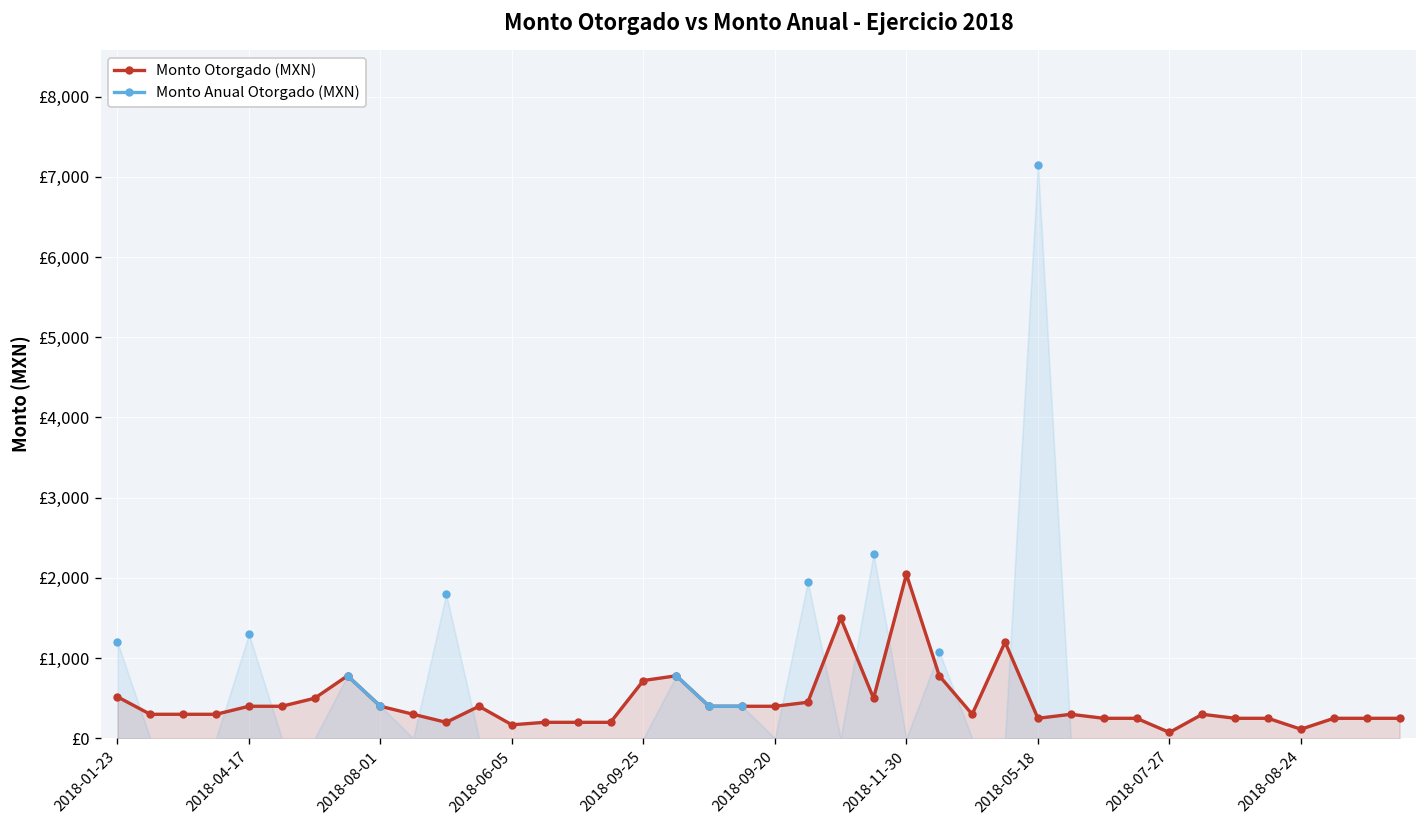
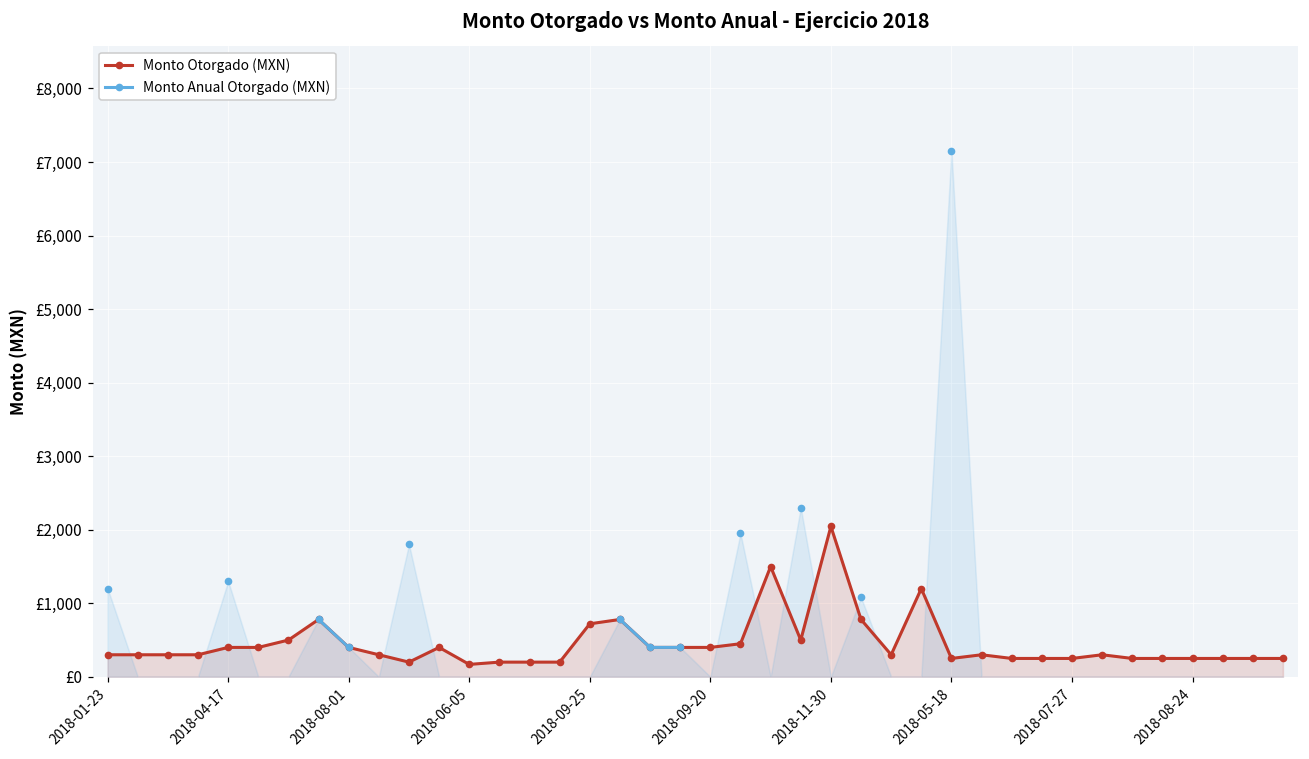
Monto Otorgado (MXN), 2018-01-23: £500 -> £300
Monto Otorgado (MXN), 2018-07-27: £100 -> £300
Monto Otorgado (MXN), 2018-08-24: £100 -> £300
